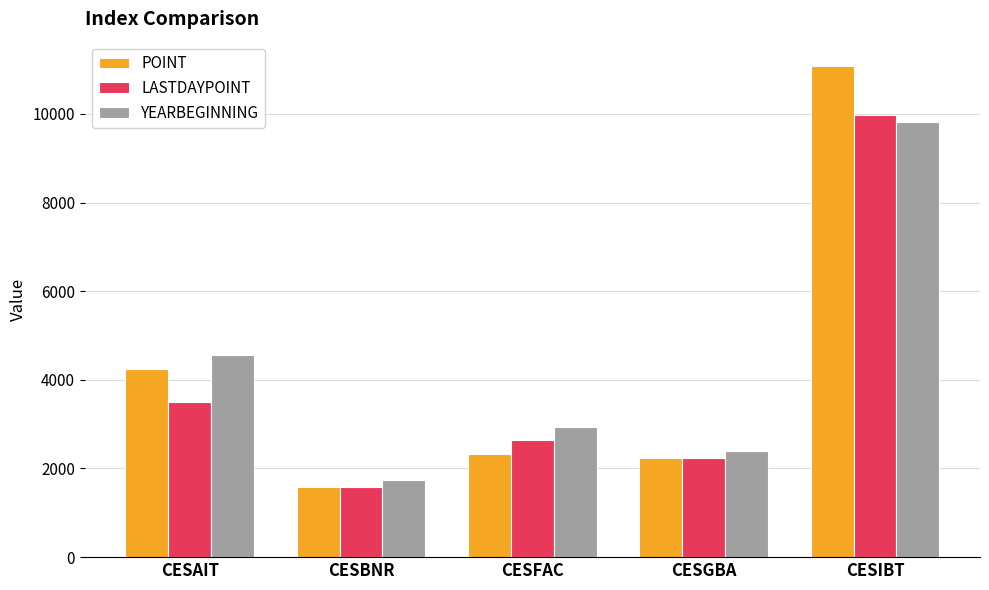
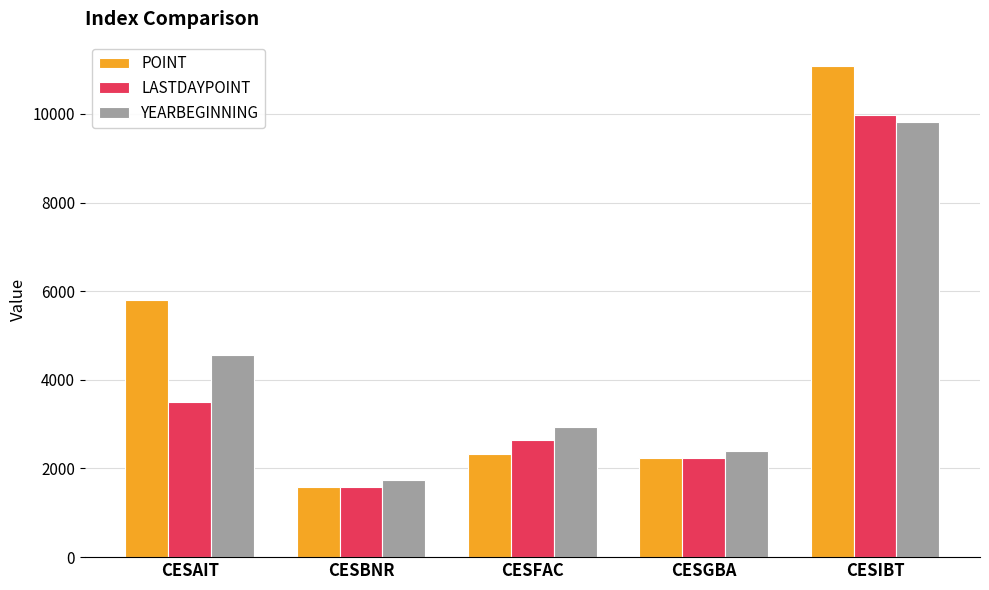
POINT, CESAIT: 4200 -> 5800
